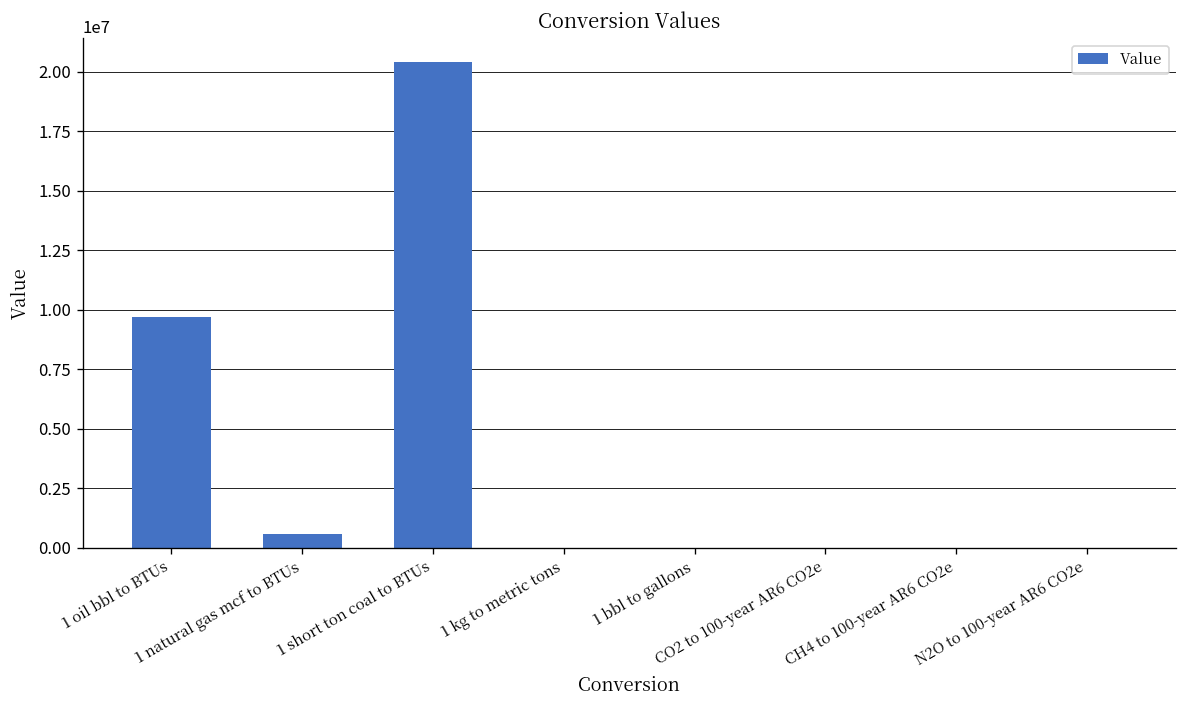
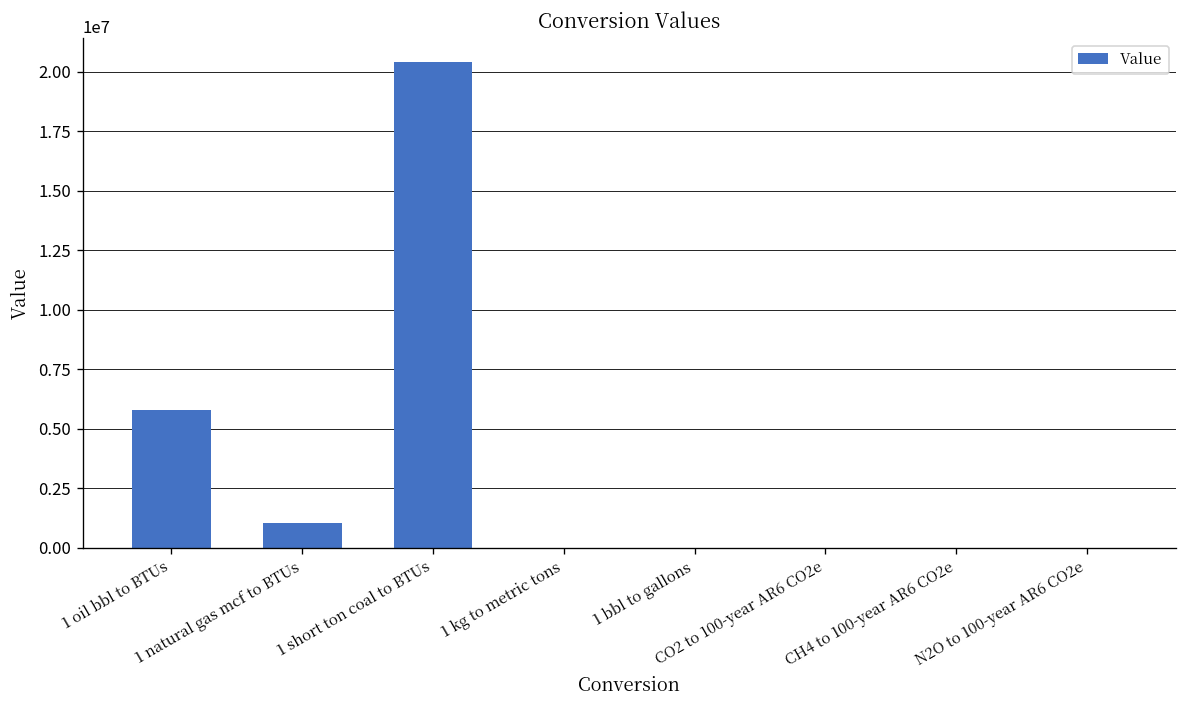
1 oil bbl to BTUs: 9700000 -> 5800000
1 natural gas mcf to BTUs: 600000 -> 1000000
